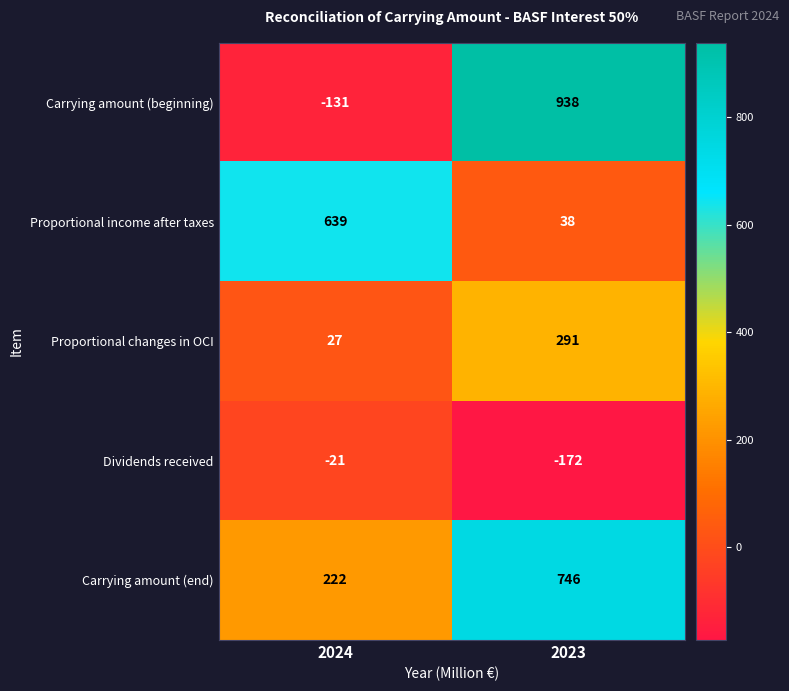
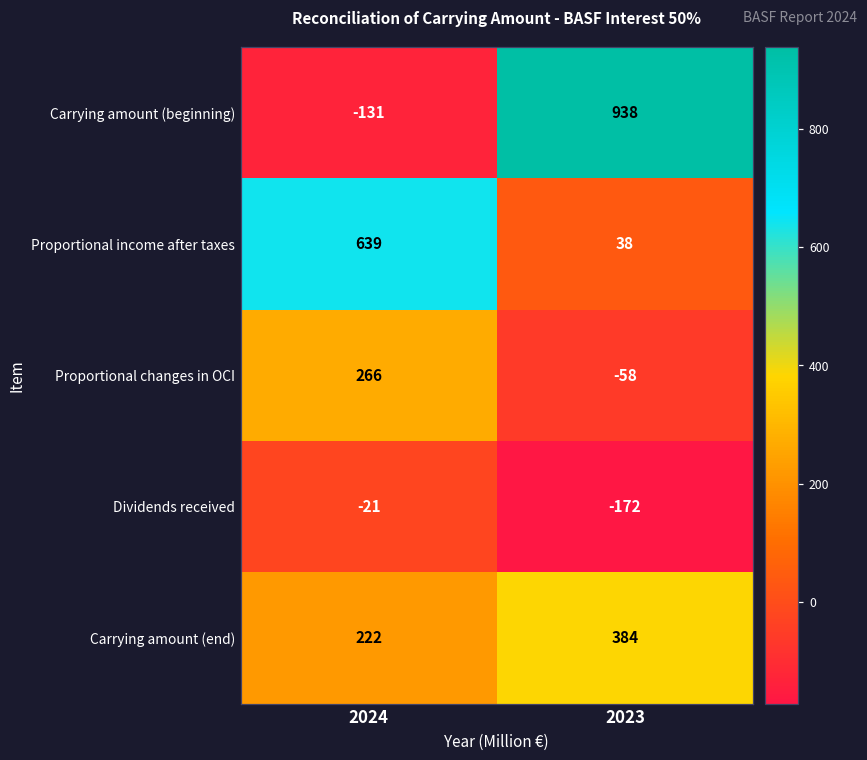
Proportional changes in OCI, 2024: 27 -> 266
Proportional changes in OCI, 2023: 291 -> -58
Carrying amount (end), 2023: 746 -> 384
